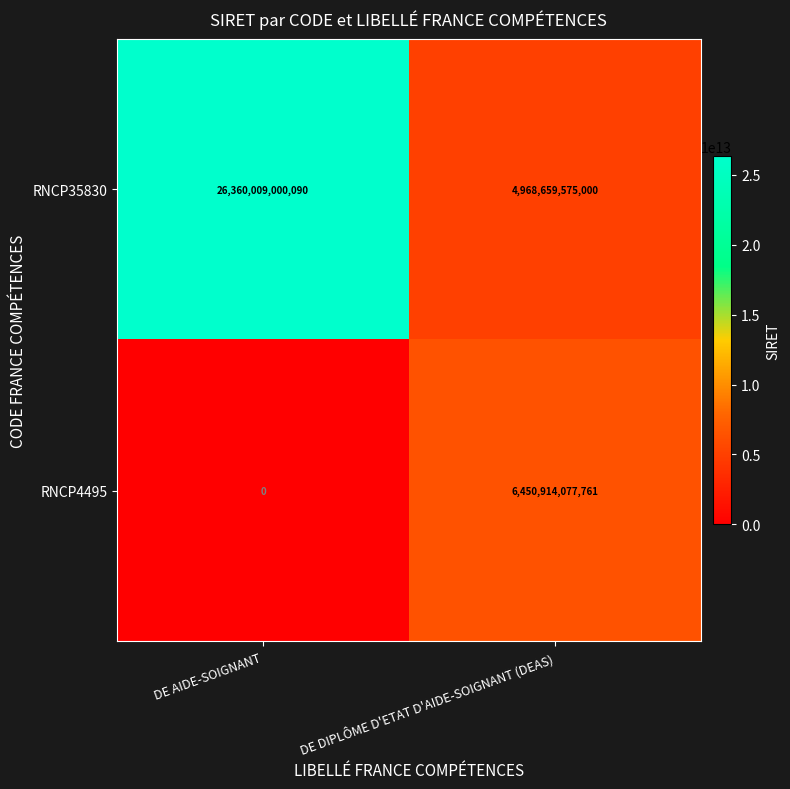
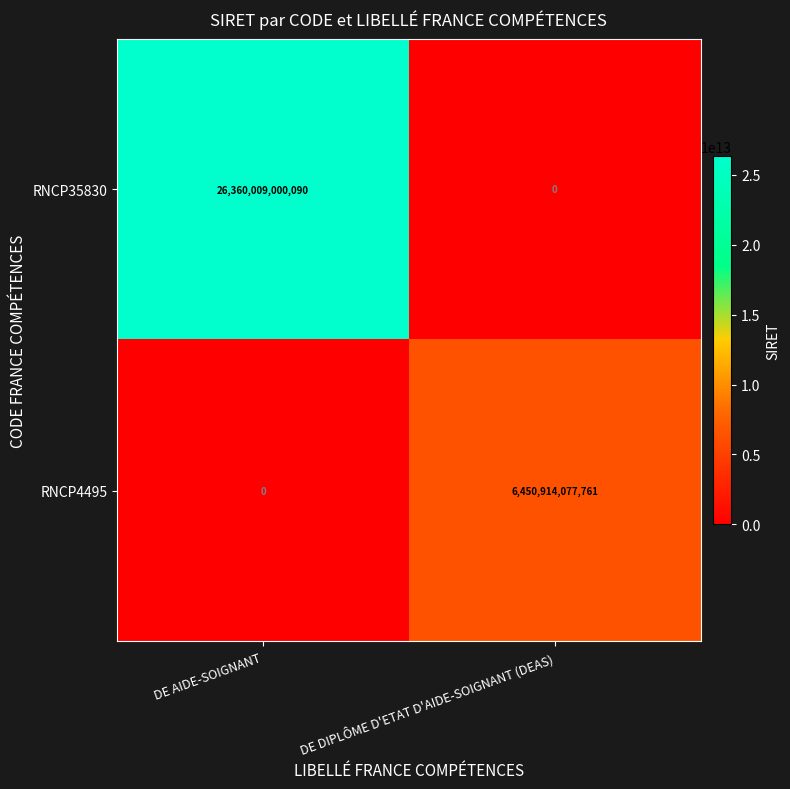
RNCP35830, DE DIPLÔME D'ETAT D'AIDE-SOIGNANT (DEAS): 4,968,659,575,000 -> 0
